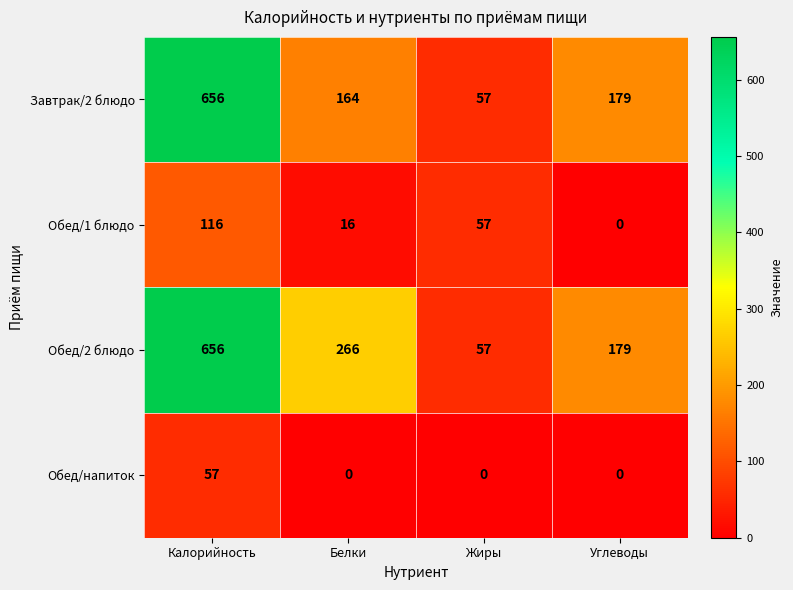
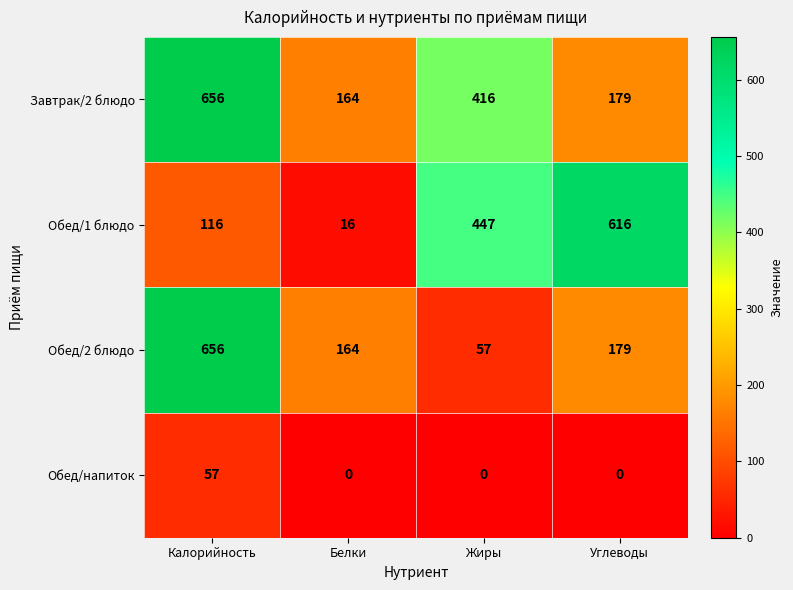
Завтрак/2 блюдо, Жиры: 57 -> 416
Обед/1 блюдо, Жиры: 57 -> 447
Обед/1 блюдо, Углеводы: 0 -> 616
Обед/2 блюдо, Белки: 266 -> 164
